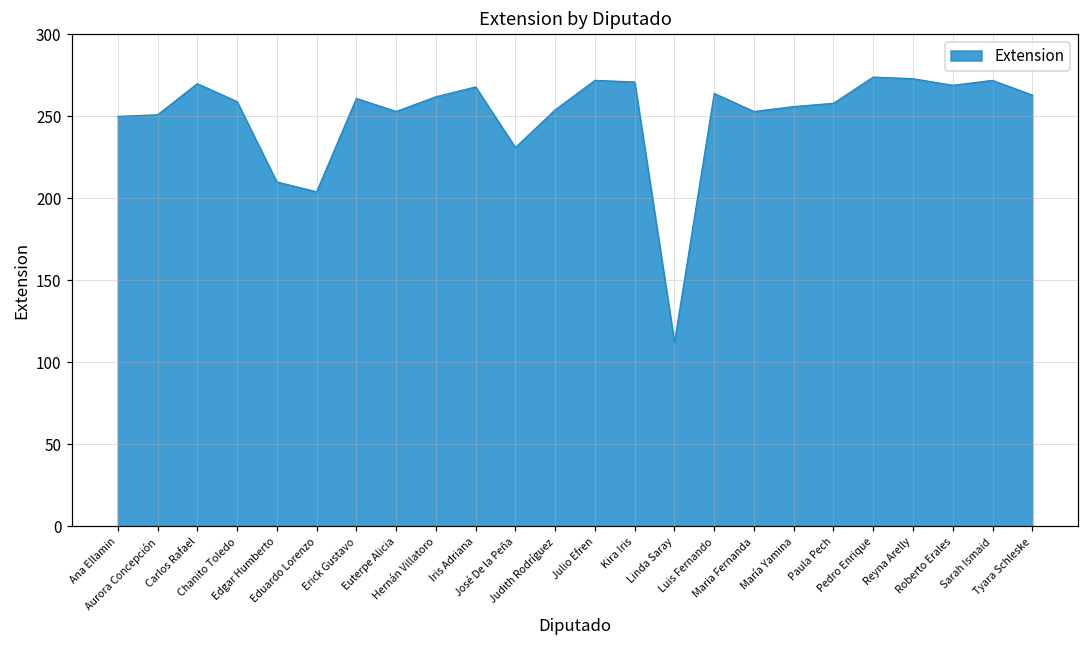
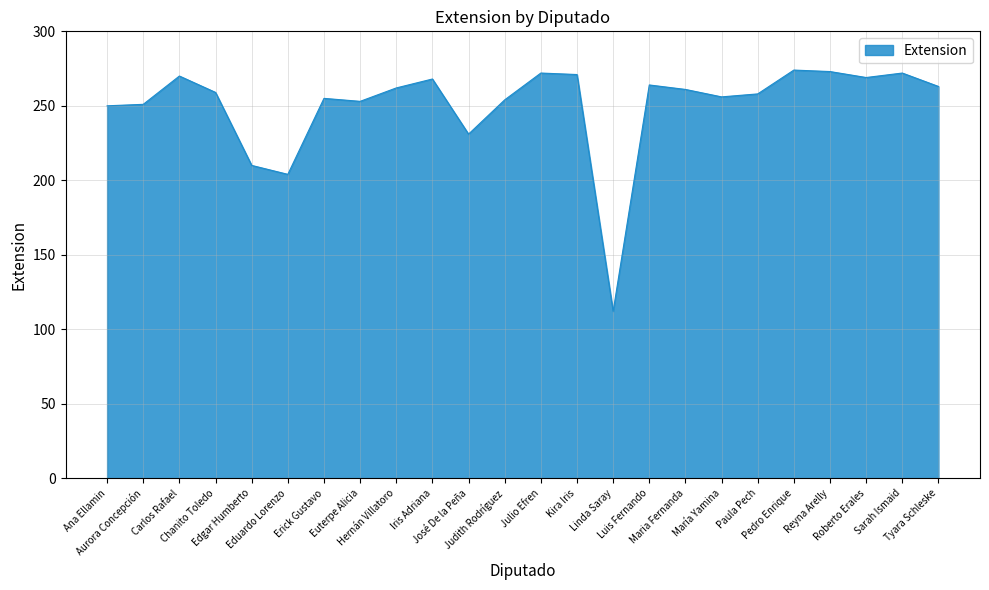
Erick Gustavo: 261 -> 255
Maria Fernanda: 253 -> 261
